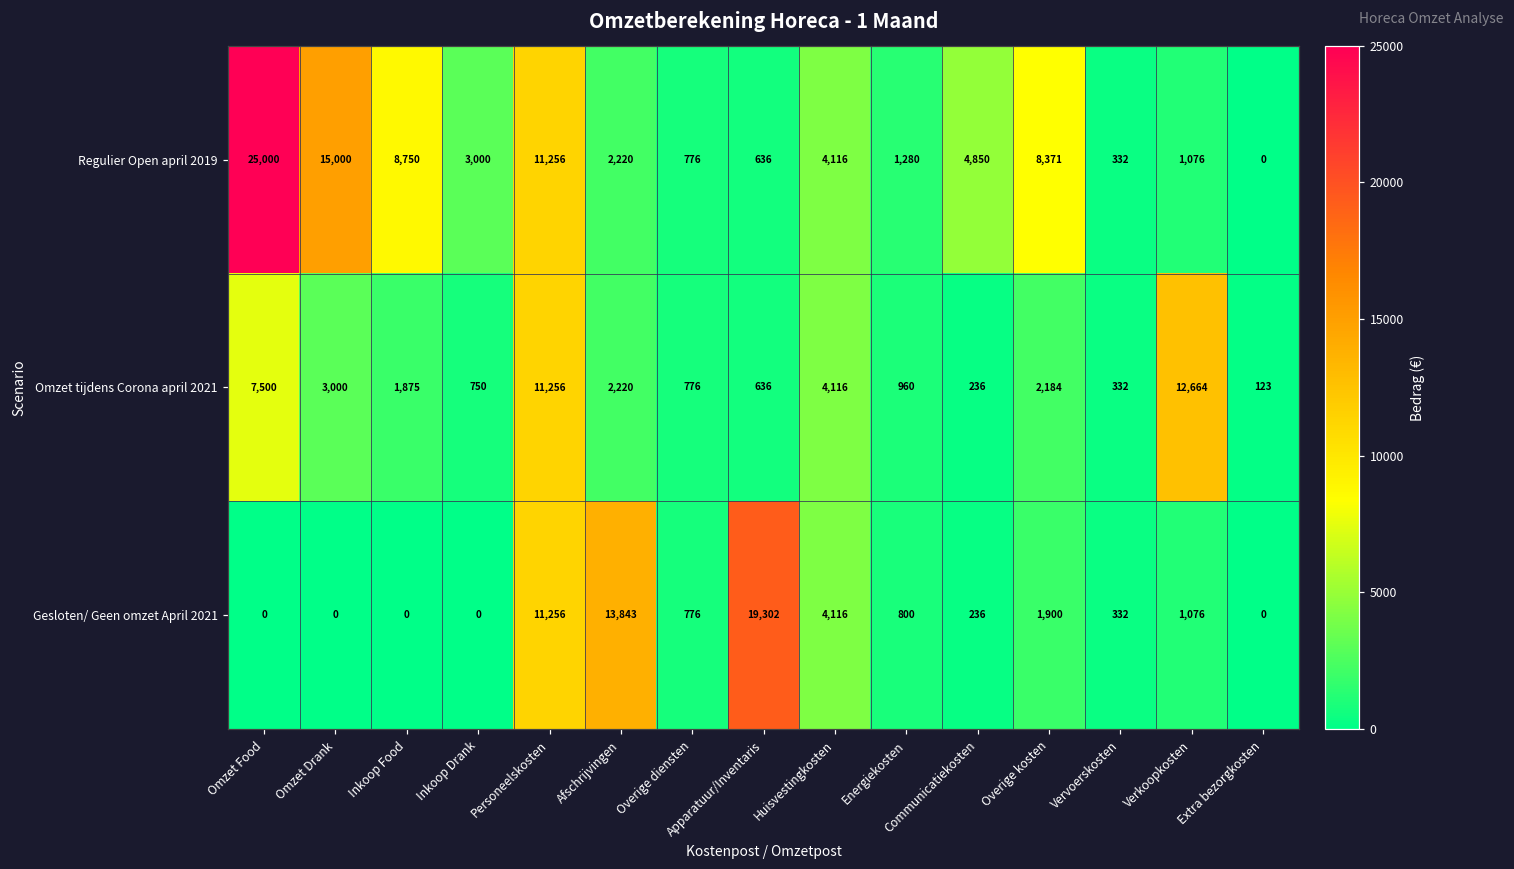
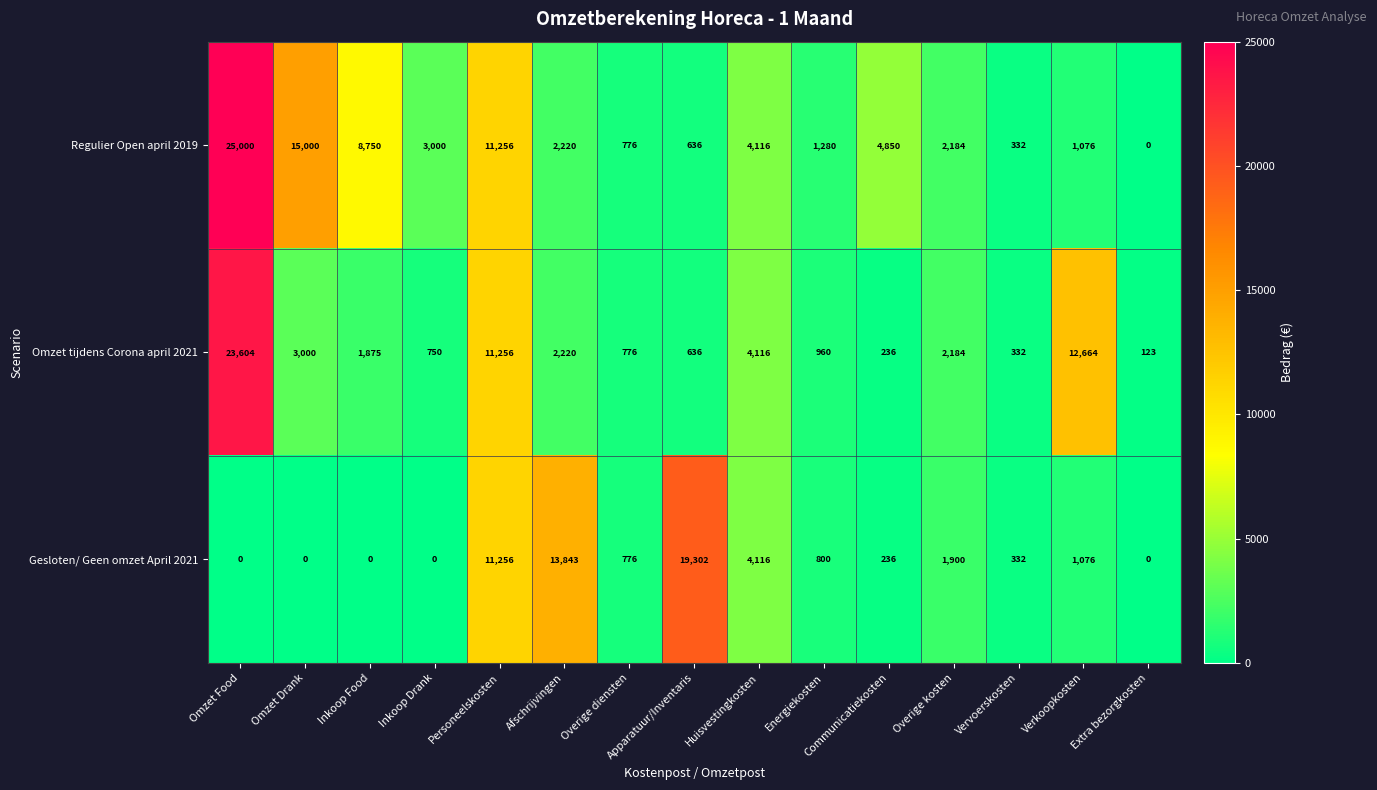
Regulier Open april 2019, Overige kosten: 8,371 -> 2,184
Omzet tijdens Corona april 2021, Omzet Food: 7,500 -> 23,604
